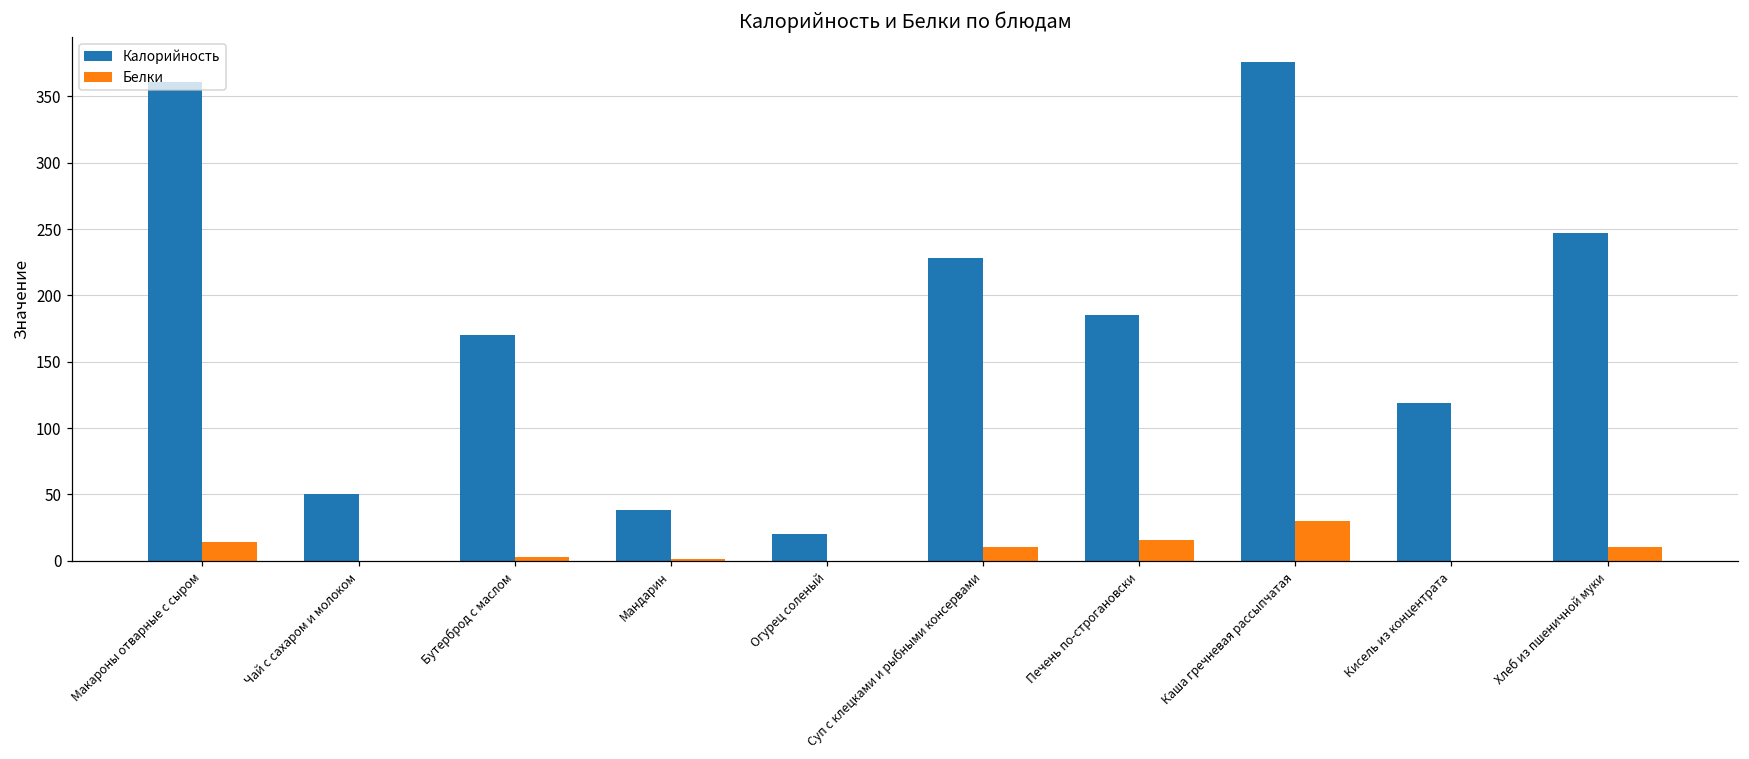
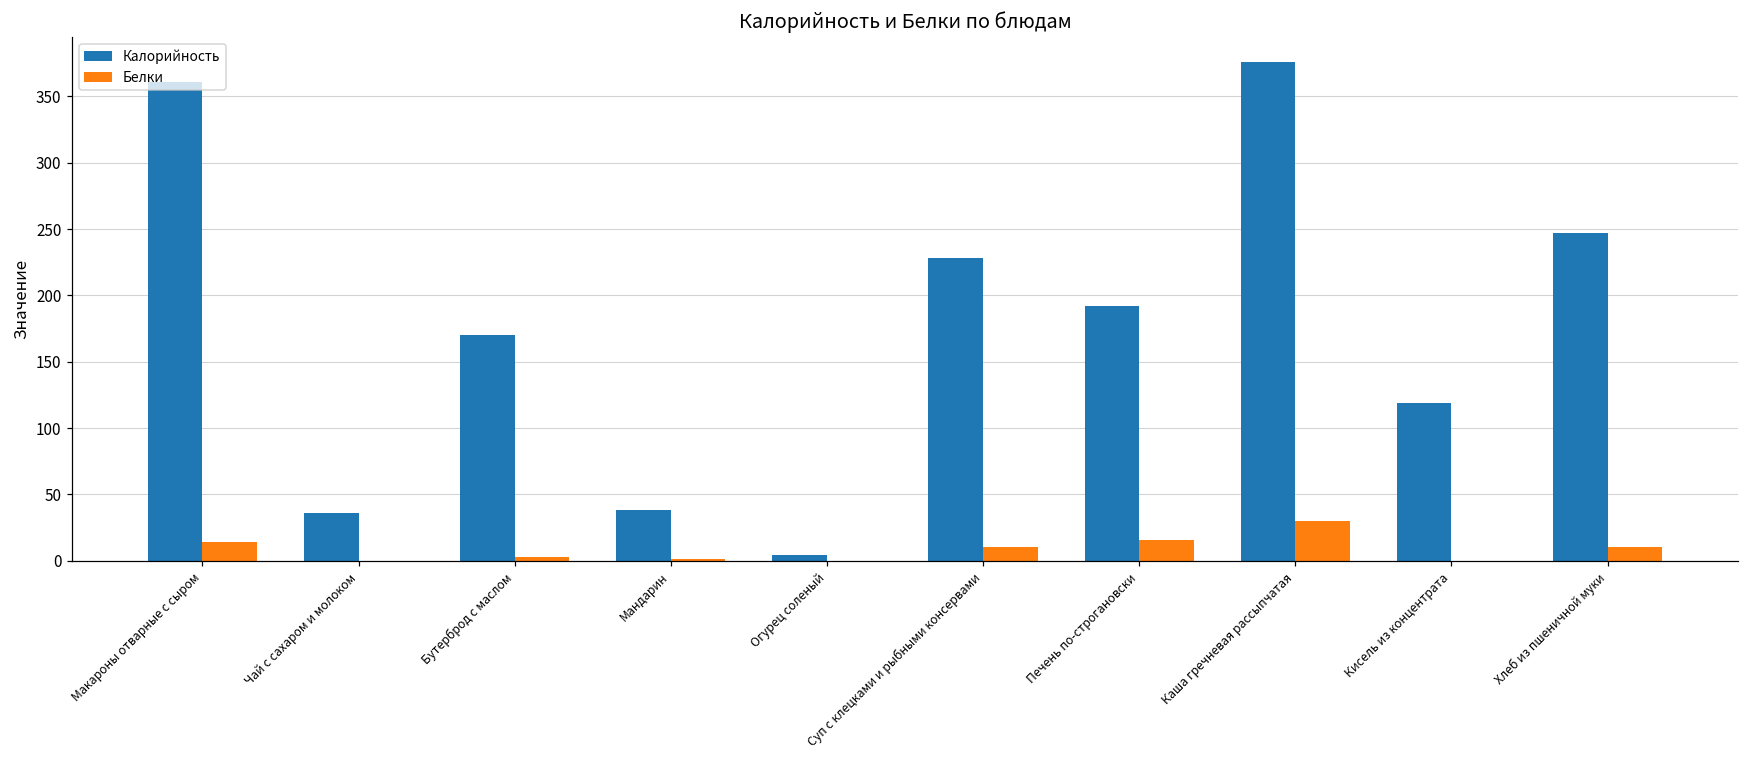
Калорийность, Чай с сахаром и молоком: 50 -> 36
Калорийность, Огурец соленый: 20 -> 4
Калорийность, Печень по-строгановски: 185 -> 192
